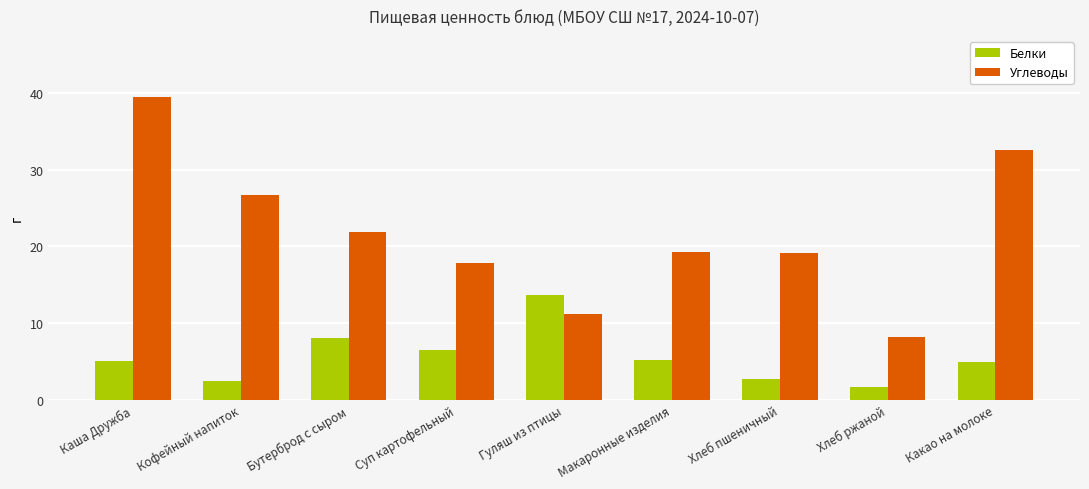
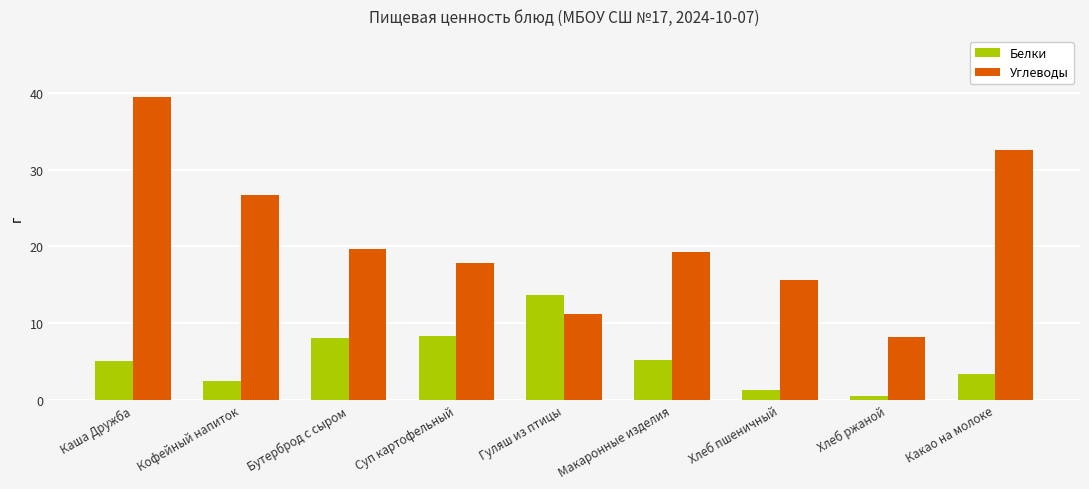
Углеводы, Бутерброд с сыром: 22 -> 20
Белки, Суп картофельный: 7 -> 8
Белки, Хлеб пшеничный: 3 -> 1
Углеводы, Хлеб пшеничный: 19 -> 16
Белки, Хлеб ржаной: 2 -> 1
Белки, Какао на молоке: 5 -> 3
